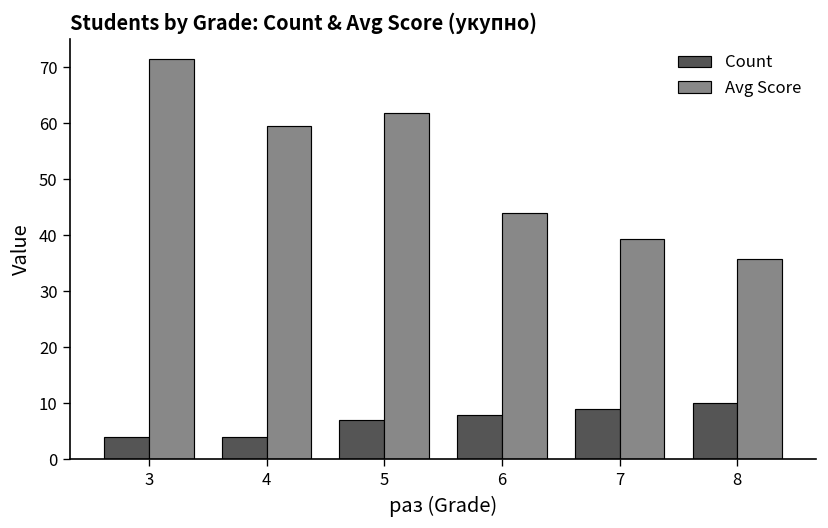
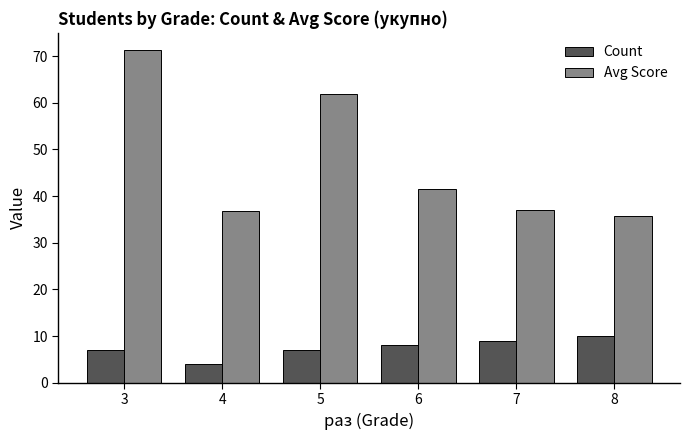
Count, 3: 4 -> 7
Avg Score, 4: 60 -> 37
Avg Score, 6: 44 -> 42
Avg Score, 7: 39 -> 37
